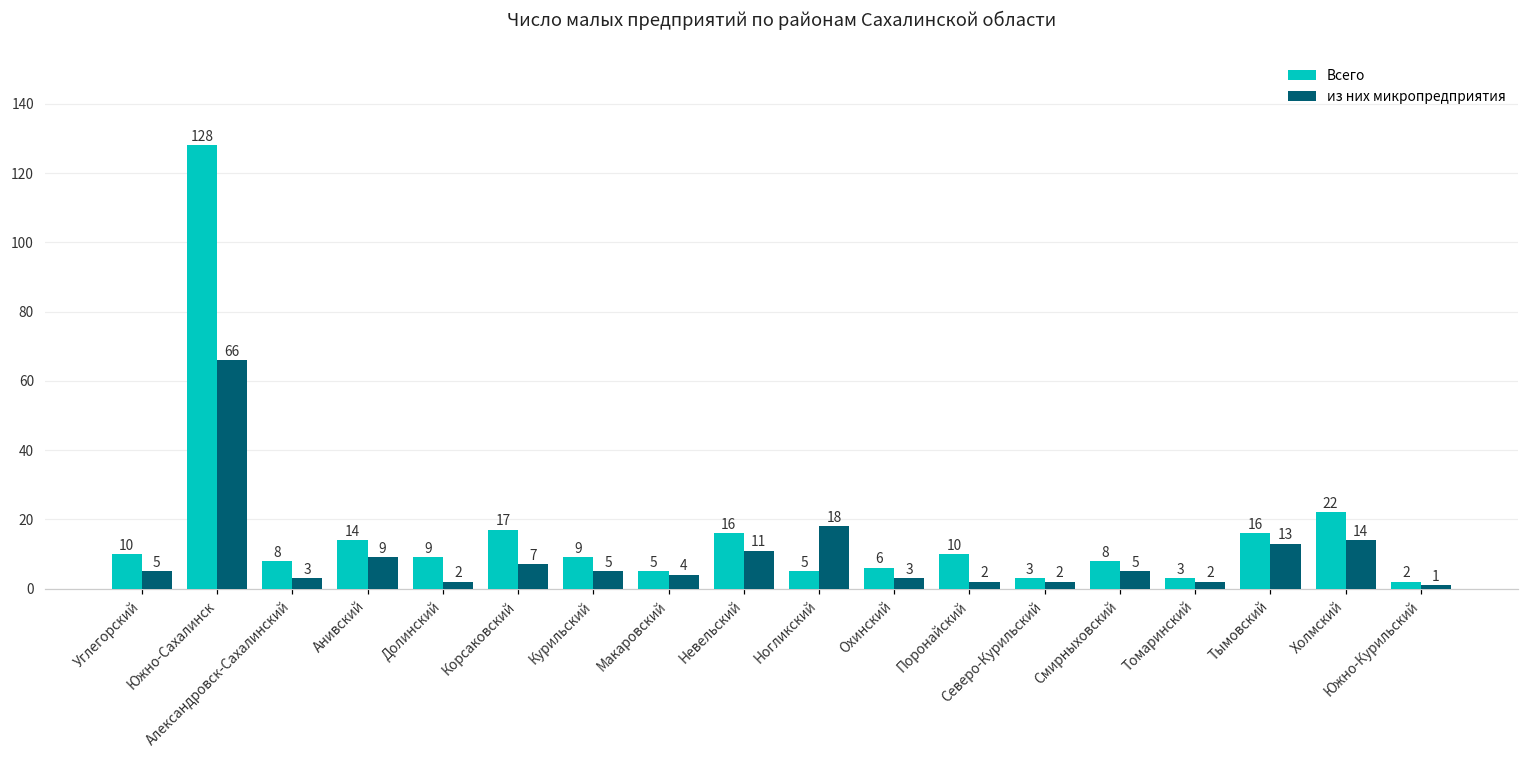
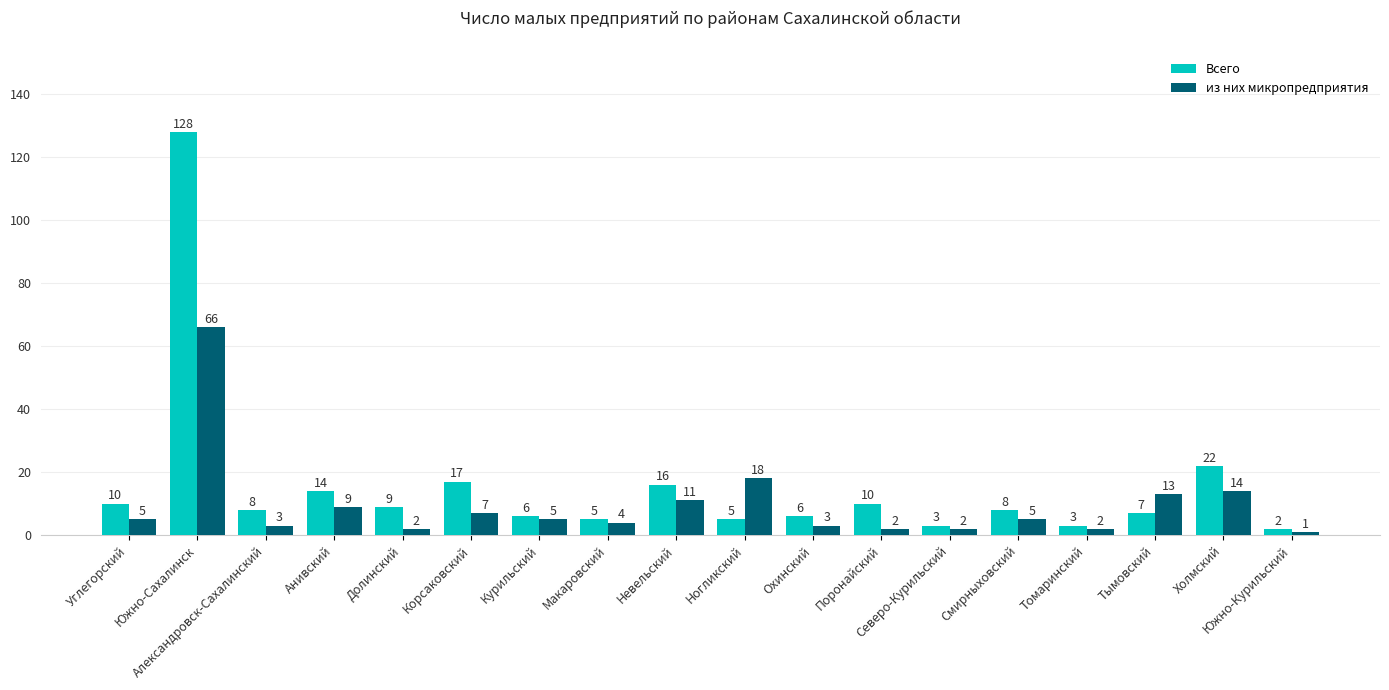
Всего, Курильский: 9 -> 6
Всего, Тымовский: 16 -> 7
